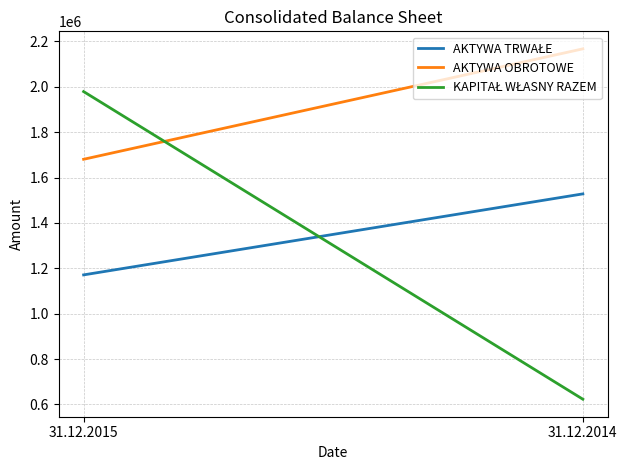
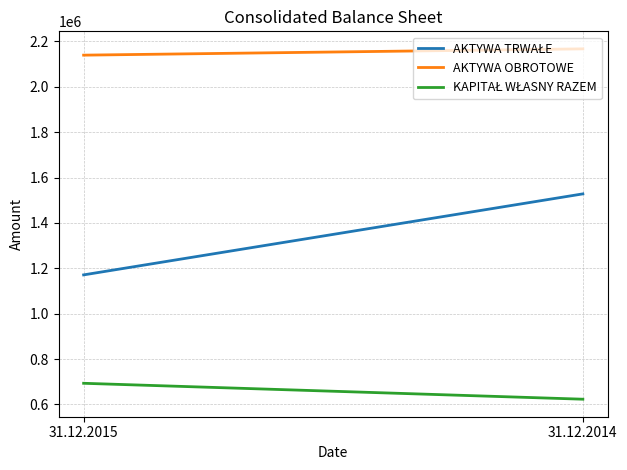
AKTYWA OBROTOWE, 31.12.2015: 1680000 -> 2140000
KAPITAŁ WŁASNY RAZEM, 31.12.2015: 1980000 -> 690000
